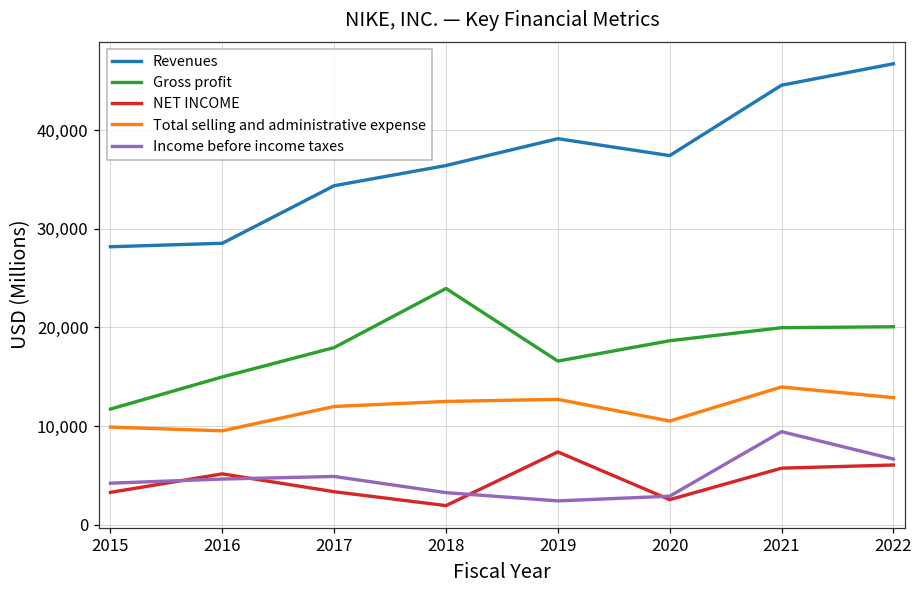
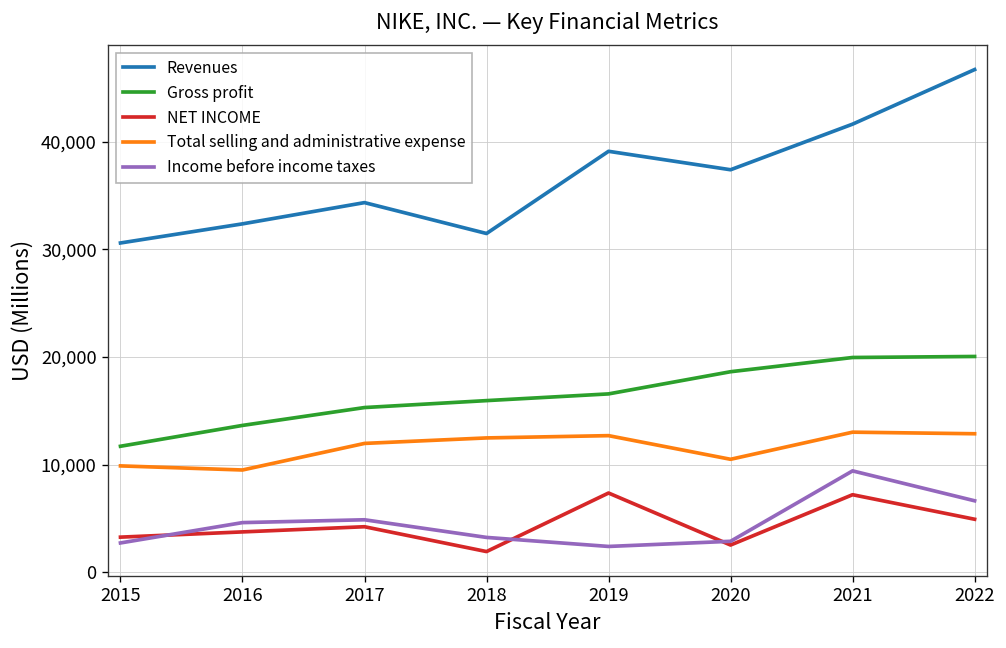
Revenues, 2015: 28,000 -> 31,000
Income before income taxes, 2015: 4,000 -> 3,000
Revenues, 2016: 29,000 -> 32,000
Gross profit, 2016: 15,000 -> 14,000
NET INCOME, 2016: 5,000 -> 4,000
Gross profit, 2017: 18,000 -> 15,000
NET INCOME, 2017: 3,000 -> 4,000
Revenues, 2018: 36,000 -> 31,000
Gross profit, 2018: 24,000 -> 16,000
Revenues, 2021: 45,000 -> 42,000
NET INCOME, 2021: 6,000 -> 7,000
Total selling and administrative expense, 2021: 14,000 -> 13,000
NET INCOME, 2022: 6,000 -> 5,000
